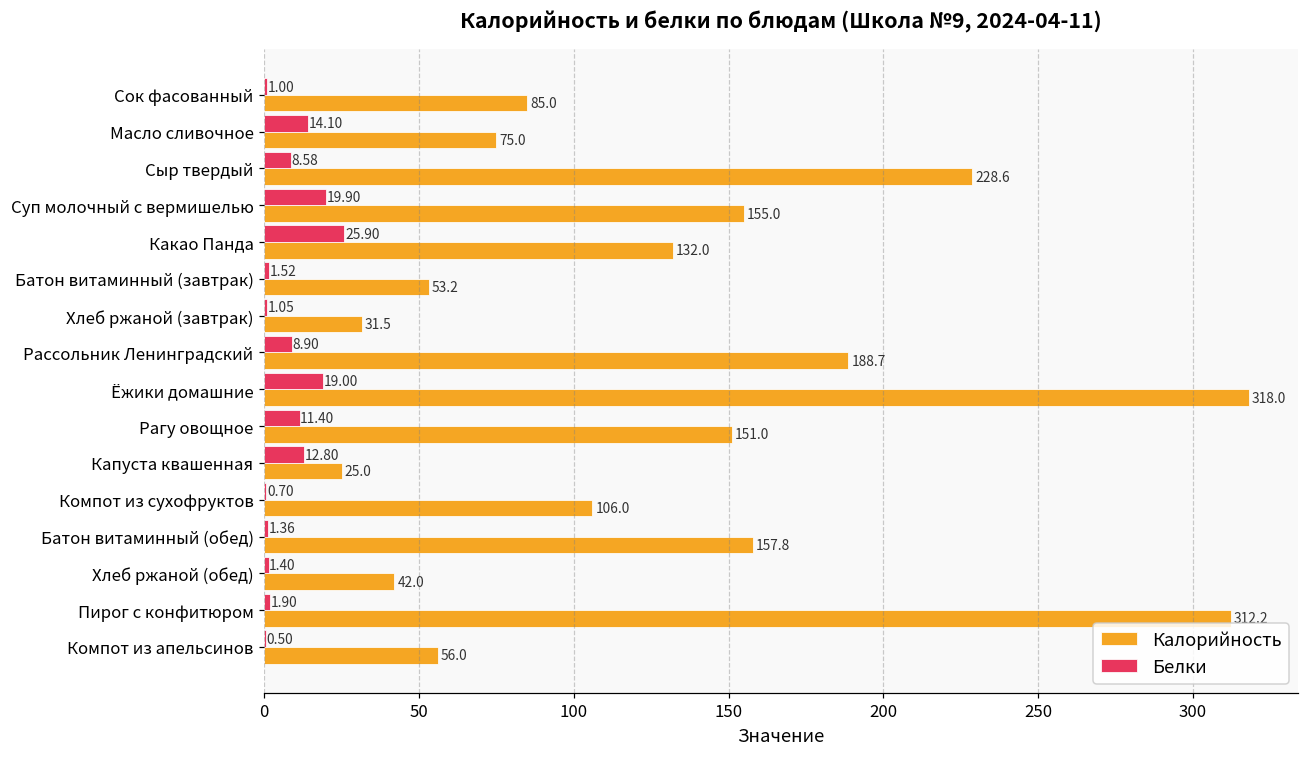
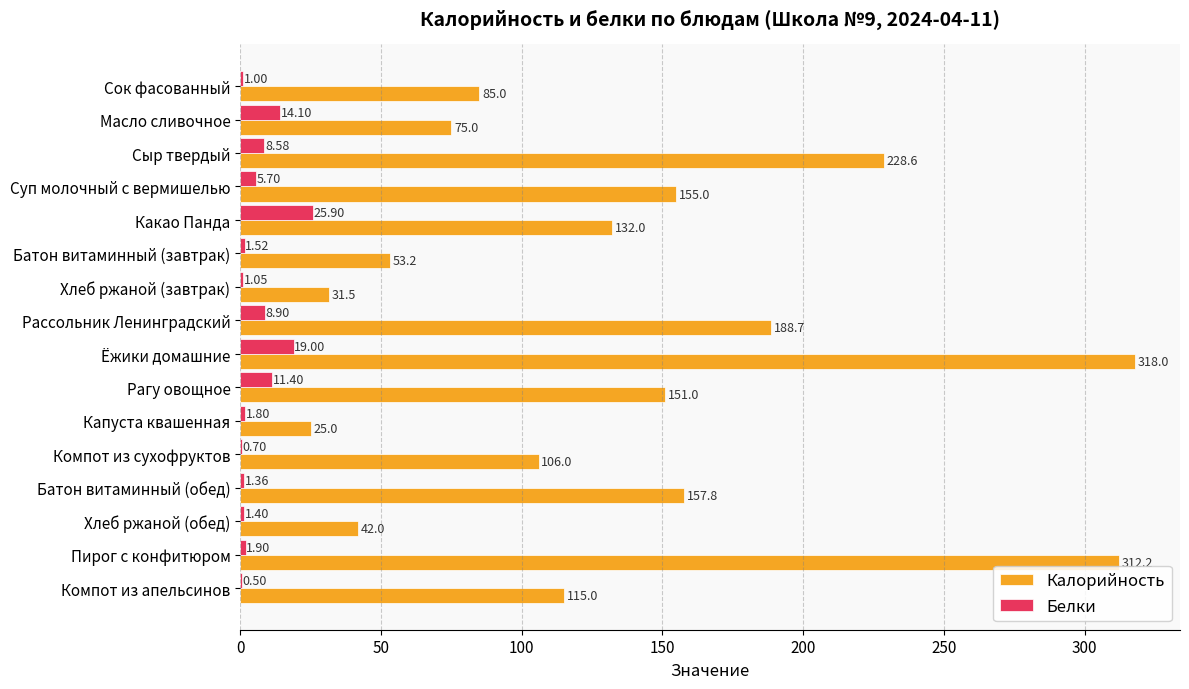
Белки, Суп молочный с вермишелью: 19.90 -> 5.70
Белки, Капуста квашенная: 12.80 -> 1.80
Калорийность, Компот из апельсинов: 56.0 -> 115.0
